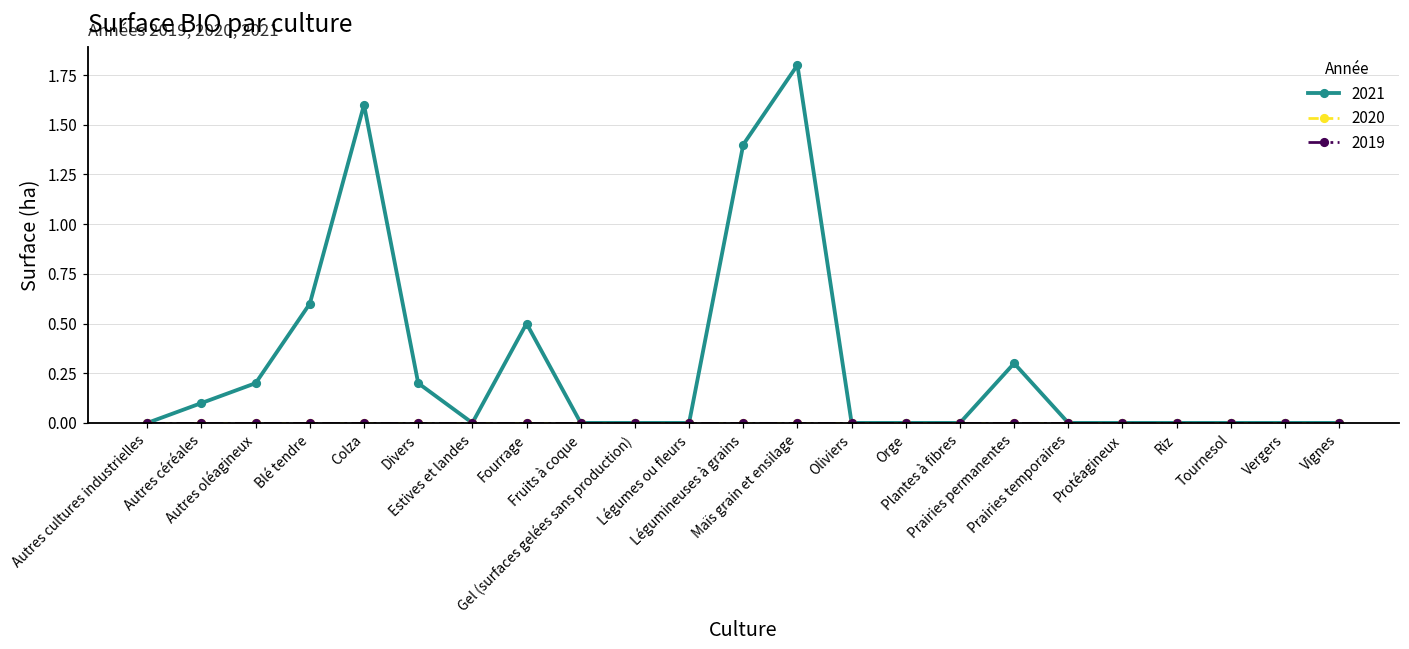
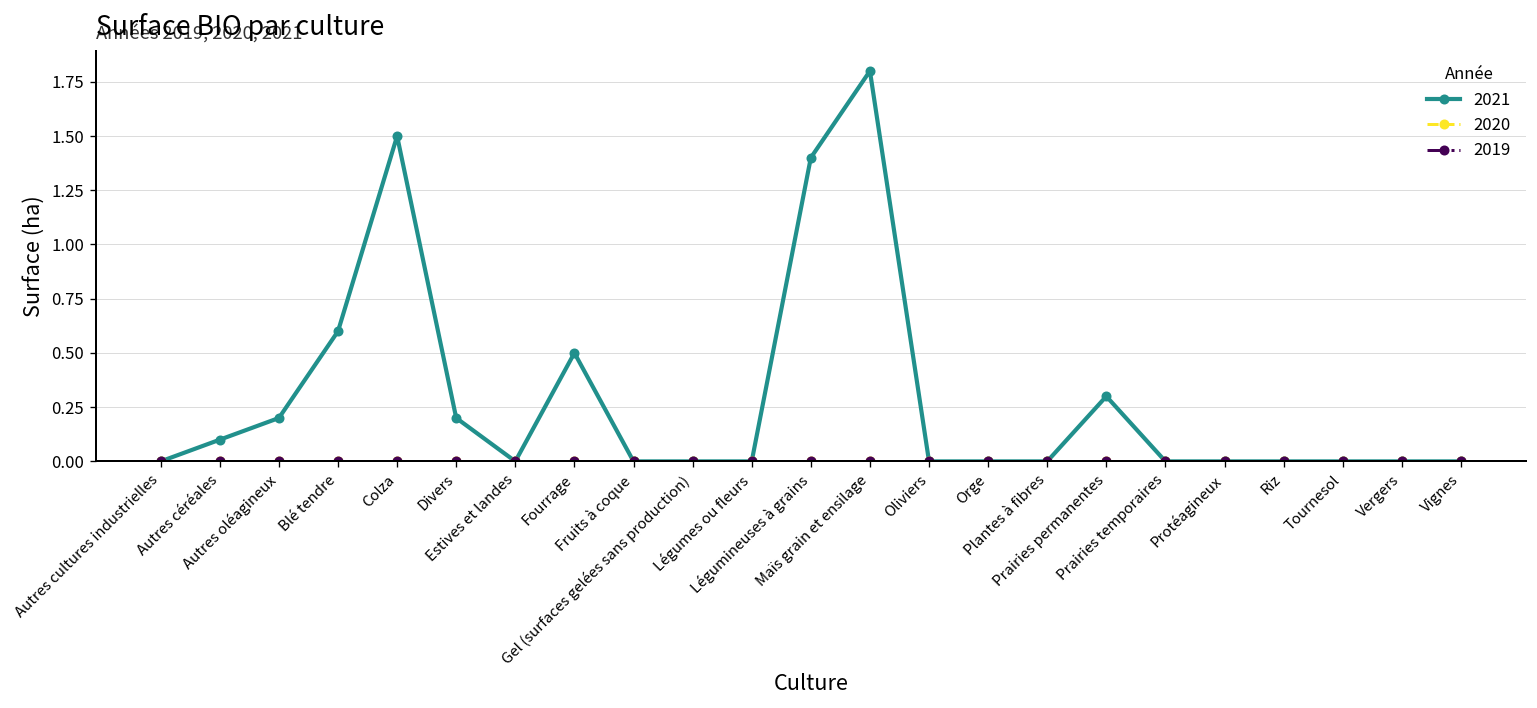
2021, Colza: 1.6 -> 1.5
